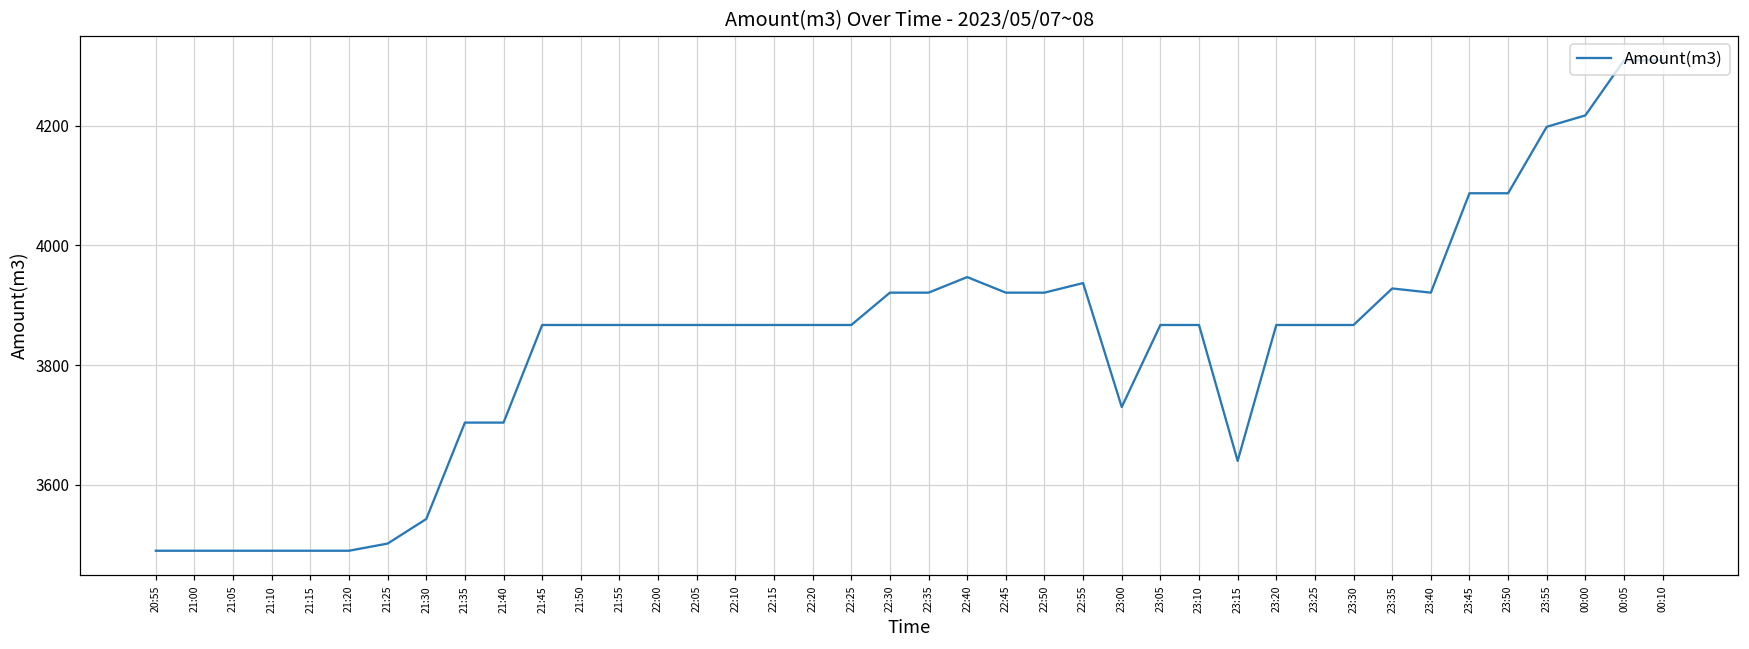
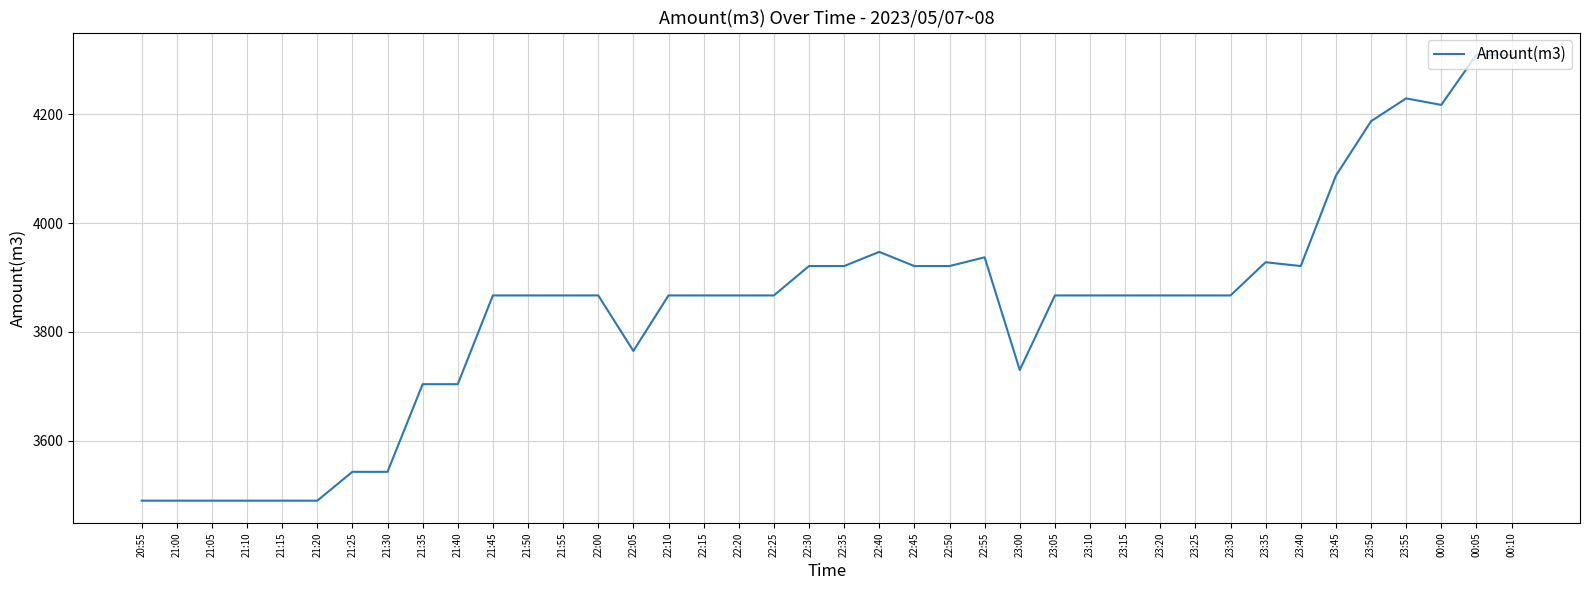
21:25: 3500 -> 3540
22:05: 3870 -> 3770
23:15: 3640 -> 3870
23:50: 4090 -> 4190
23:55: 4200 -> 4230
